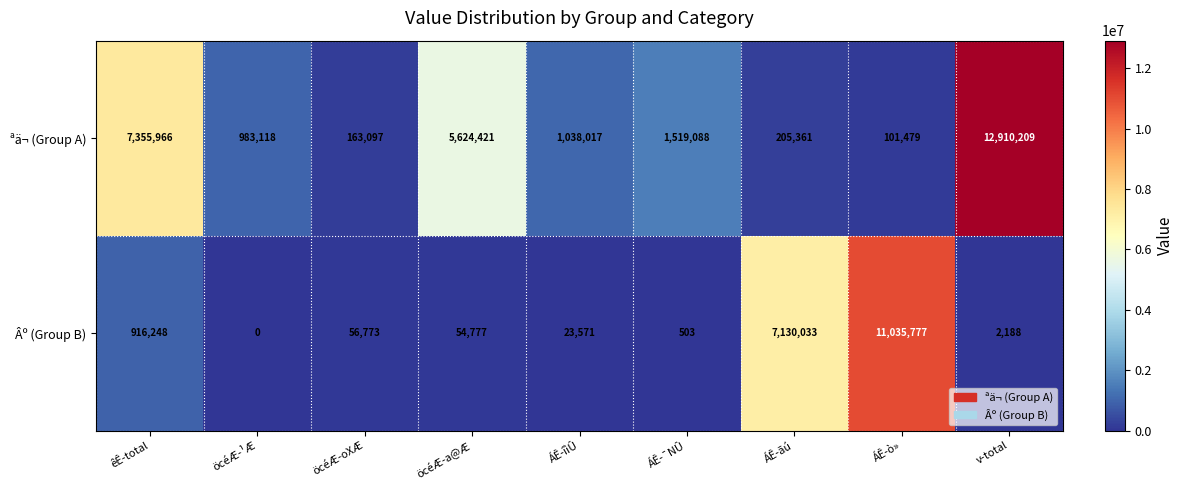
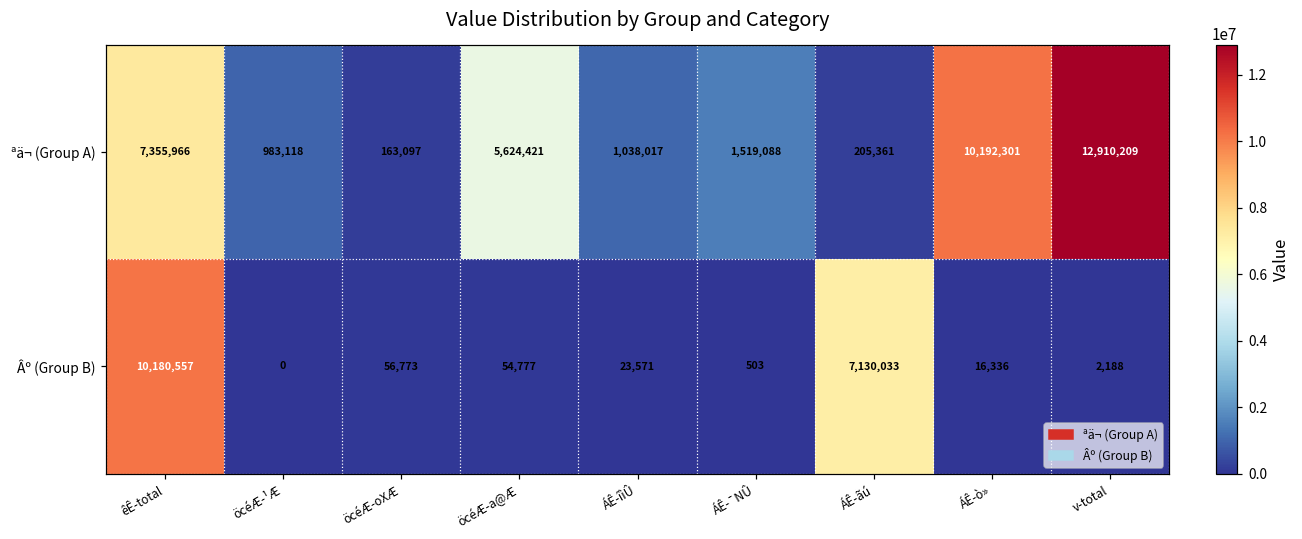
ªä¬ (Group A), ÁÊ-ò»: 101,479 -> 10,192,301
Âº (Group B), êÊ-total: 916,248 -> 10,180,557
Âº (Group B), ÁÊ-ò»: 11,035,777 -> 16,336
